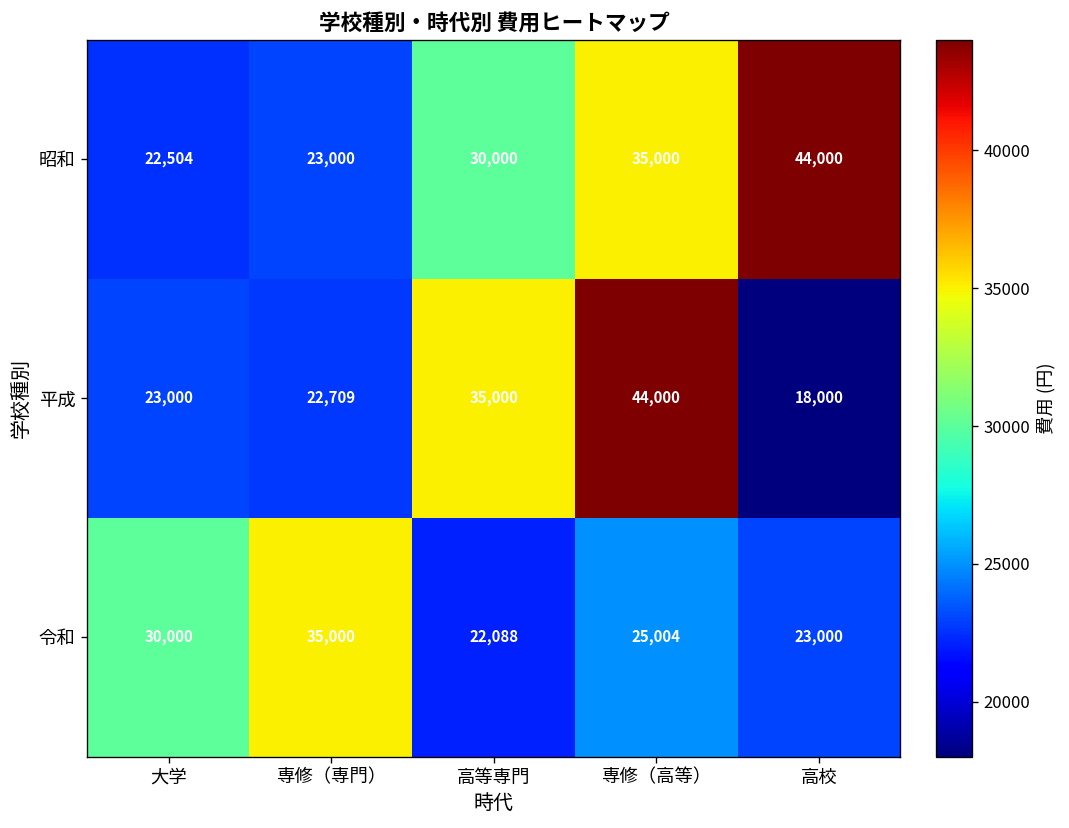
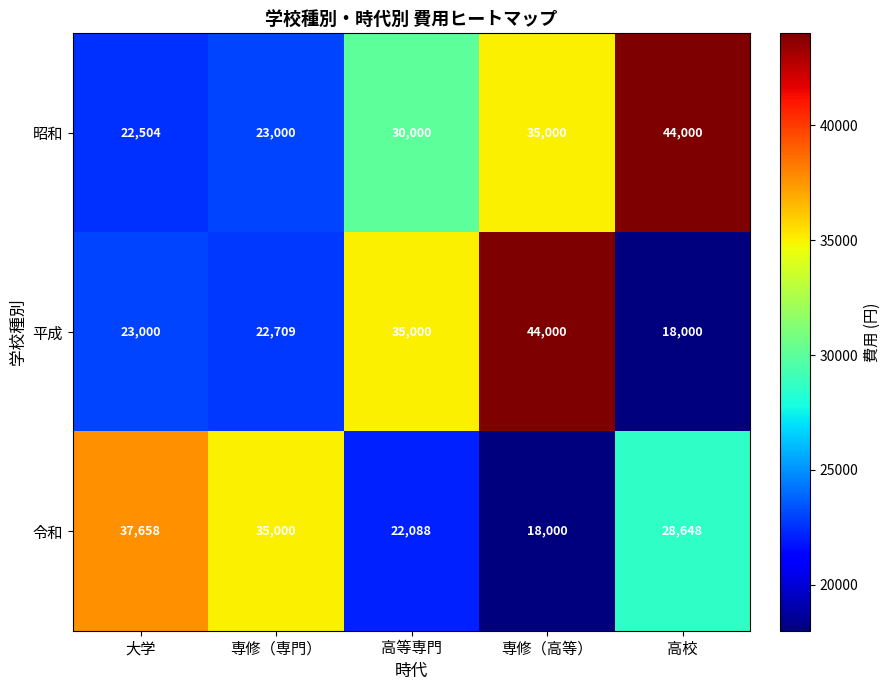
令和, 大学: 30,000 -> 37,658
令和, 専修（高等）: 25,004 -> 18,000
令和, 高校: 23,000 -> 28,648
